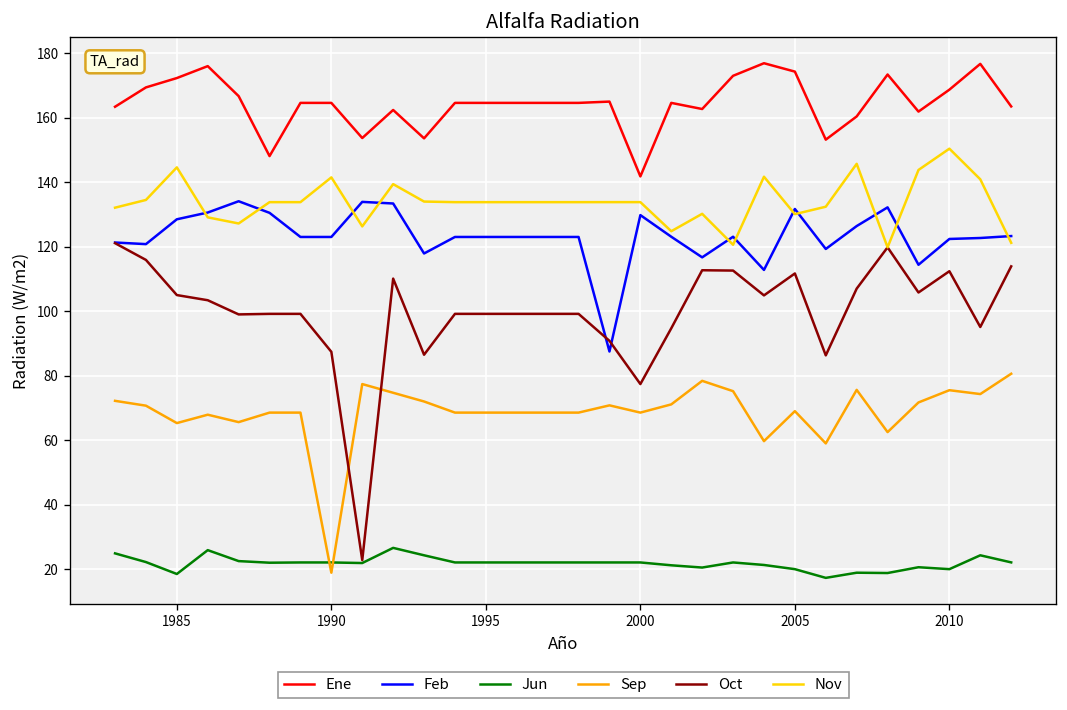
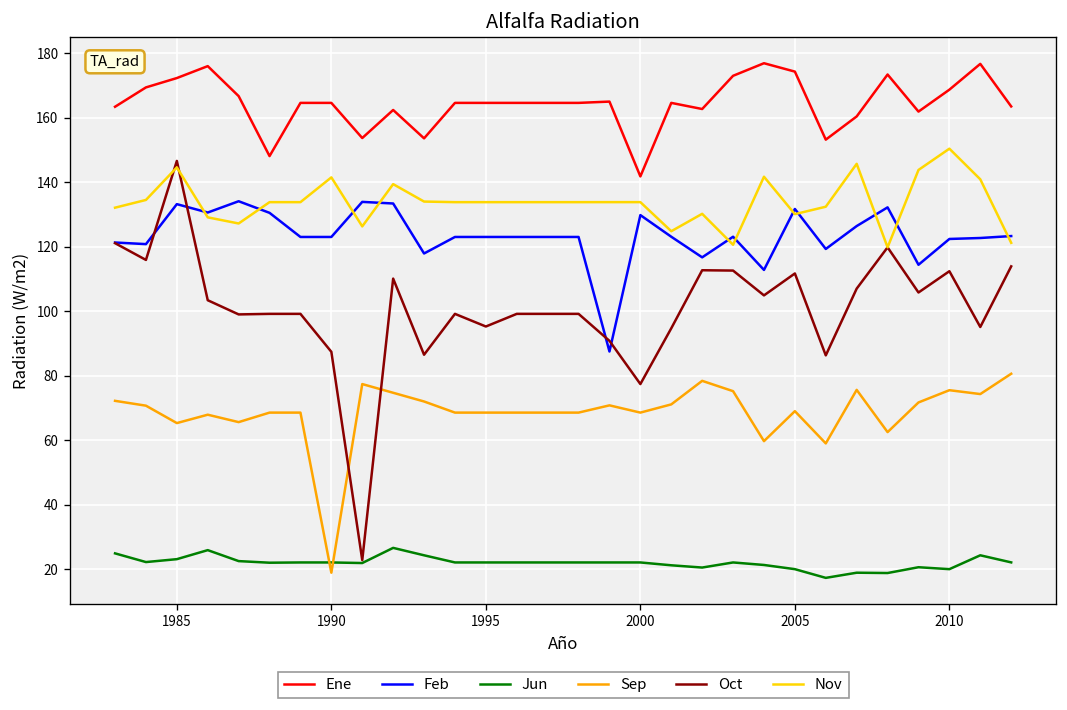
Feb, 1985: 129 -> 133
Jun, 1985: 19 -> 23
Oct, 1985: 105 -> 147
Oct, 1995: 99 -> 95
